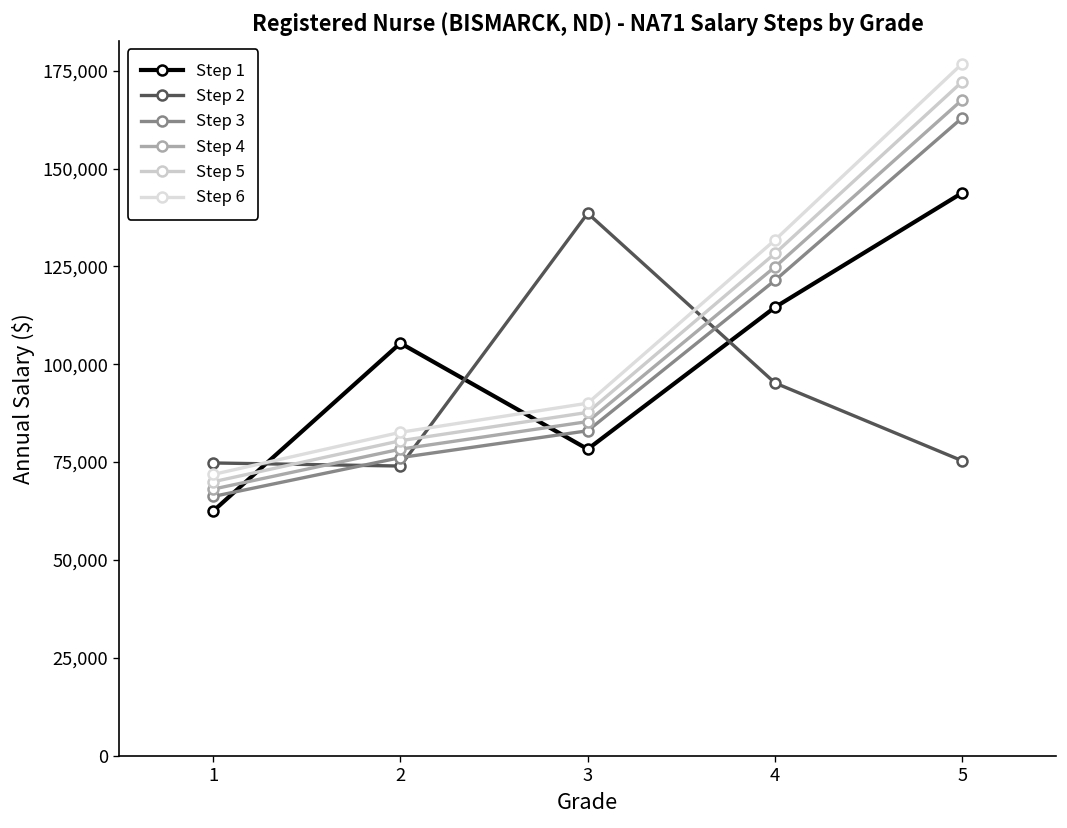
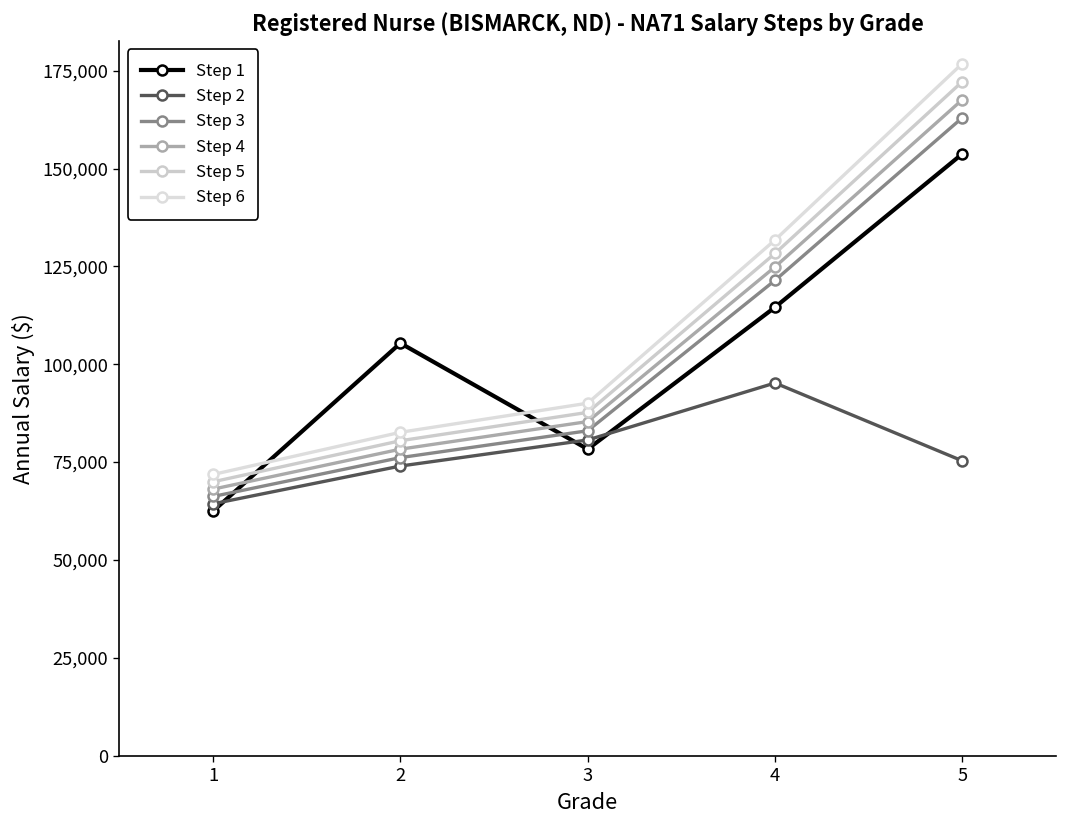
Step 2, 1: 75,000 -> 64,000
Step 2, 3: 139,000 -> 81,000
Step 1, 5: 144,000 -> 154,000
